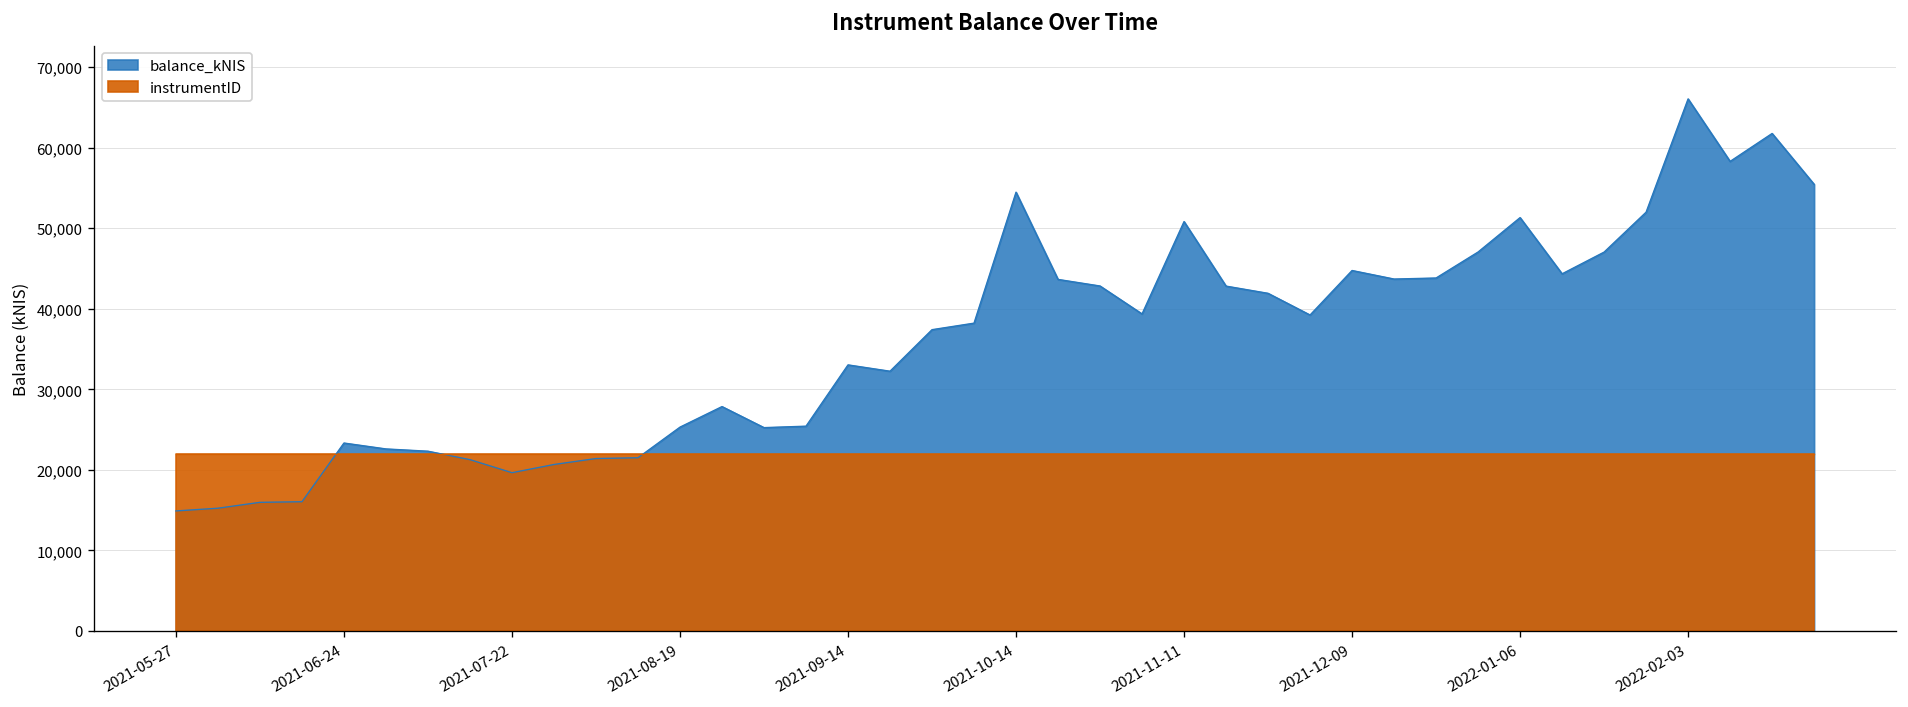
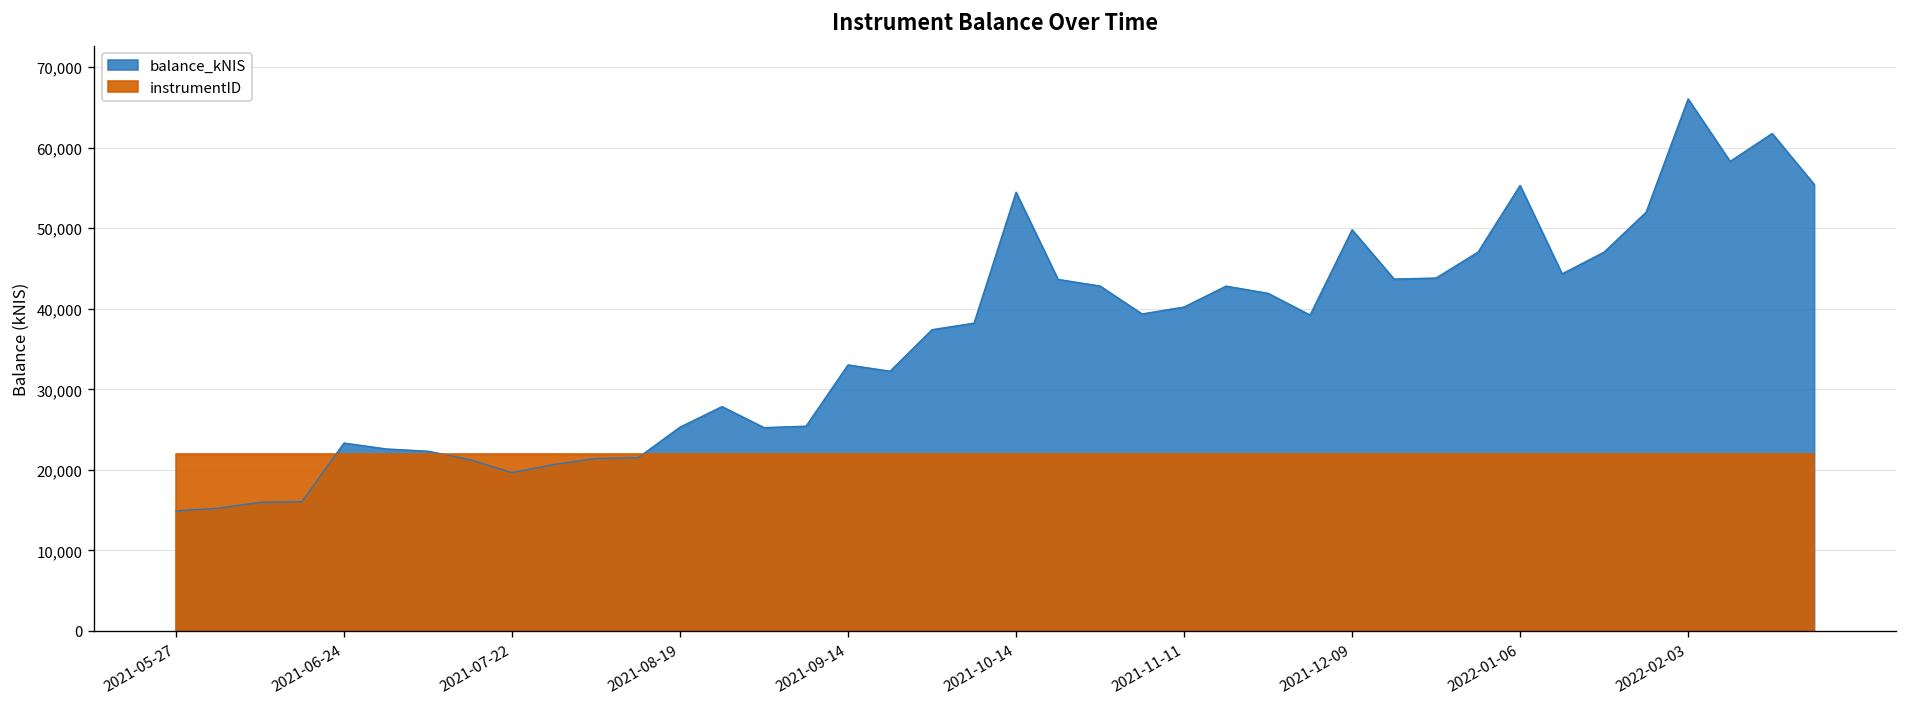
balance_kNIS, 2021-11-11: 51,000 -> 40,000
balance_kNIS, 2021-12-09: 45,000 -> 50,000
balance_kNIS, 2022-01-06: 51,000 -> 55,000
